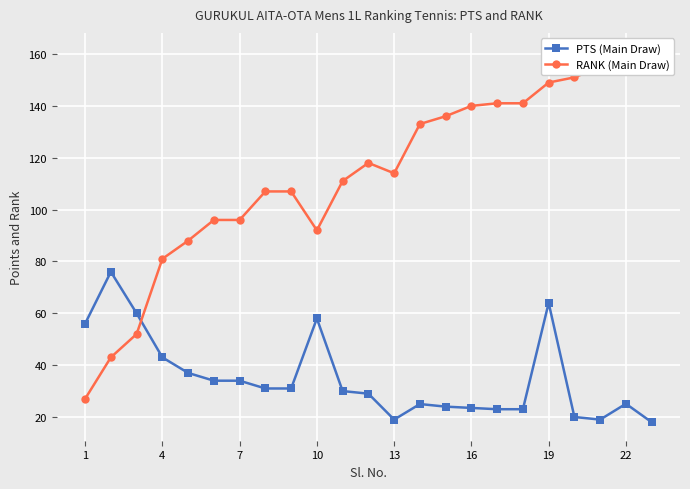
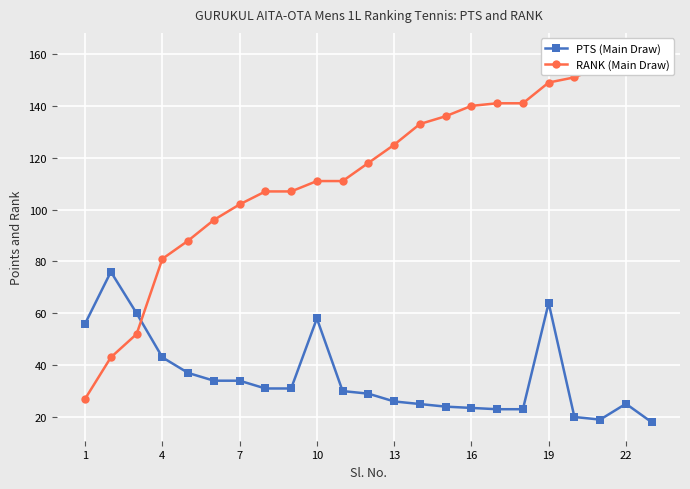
RANK (Main Draw), 7: 96 -> 102
RANK (Main Draw), 10: 92 -> 111
PTS (Main Draw), 13: 19 -> 26
RANK (Main Draw), 13: 114 -> 125
